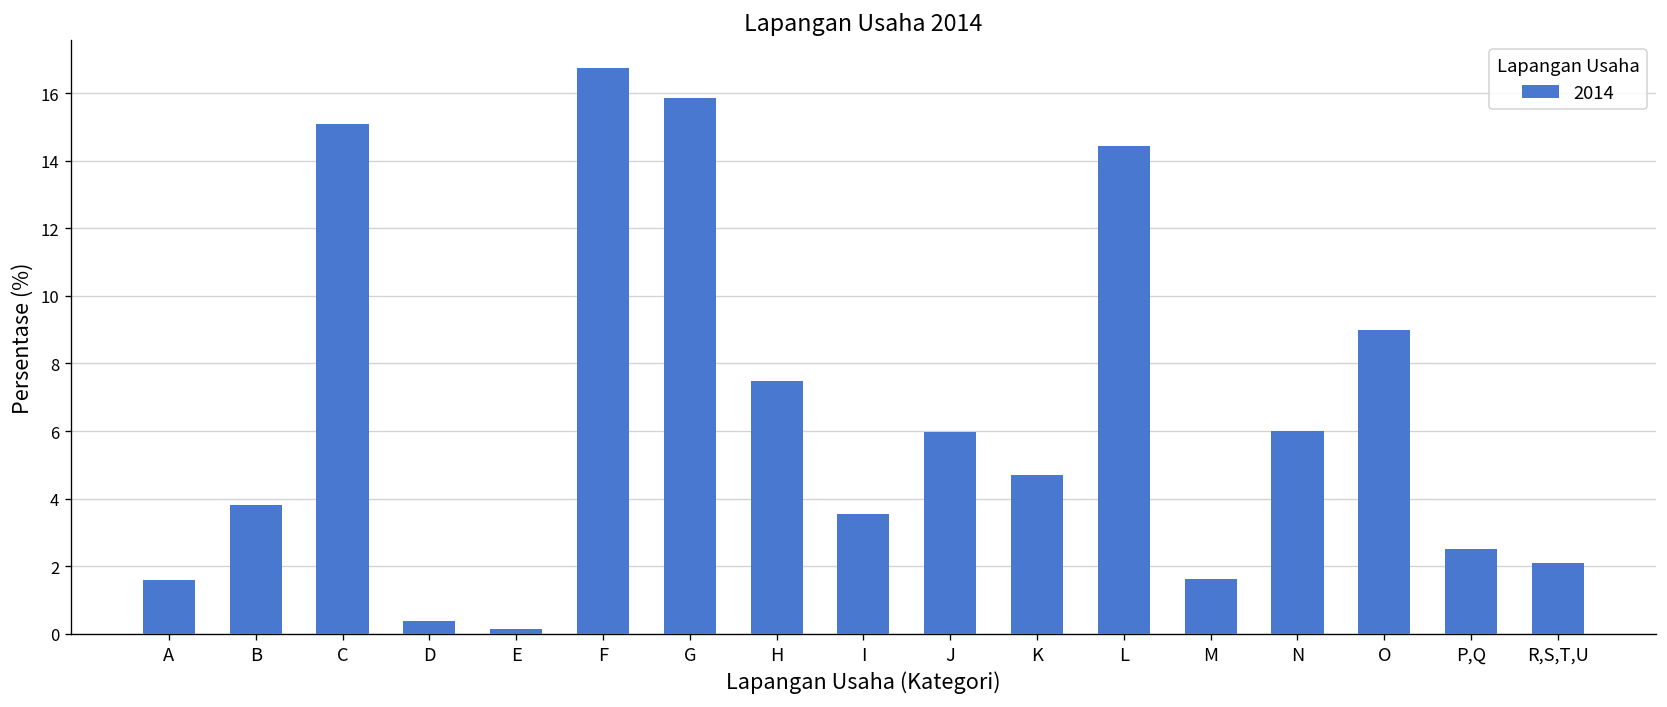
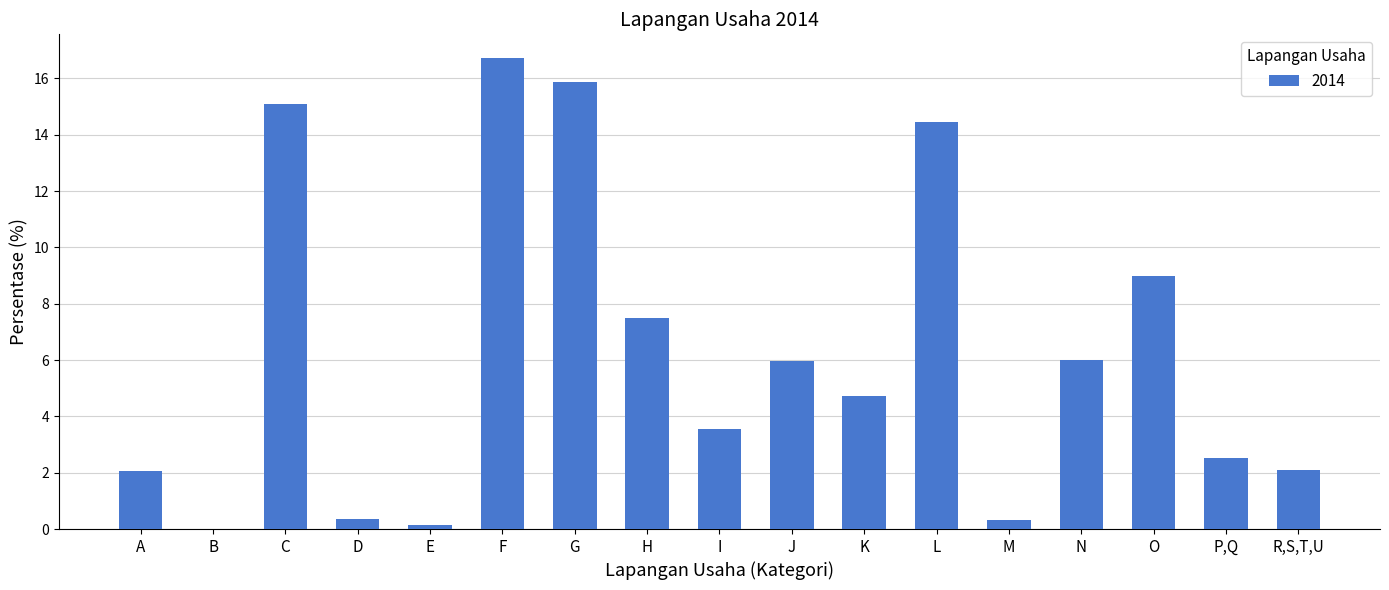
A: 1.6 -> 2.1
B: 3.8 -> 0.0
M: 1.6 -> 0.3
